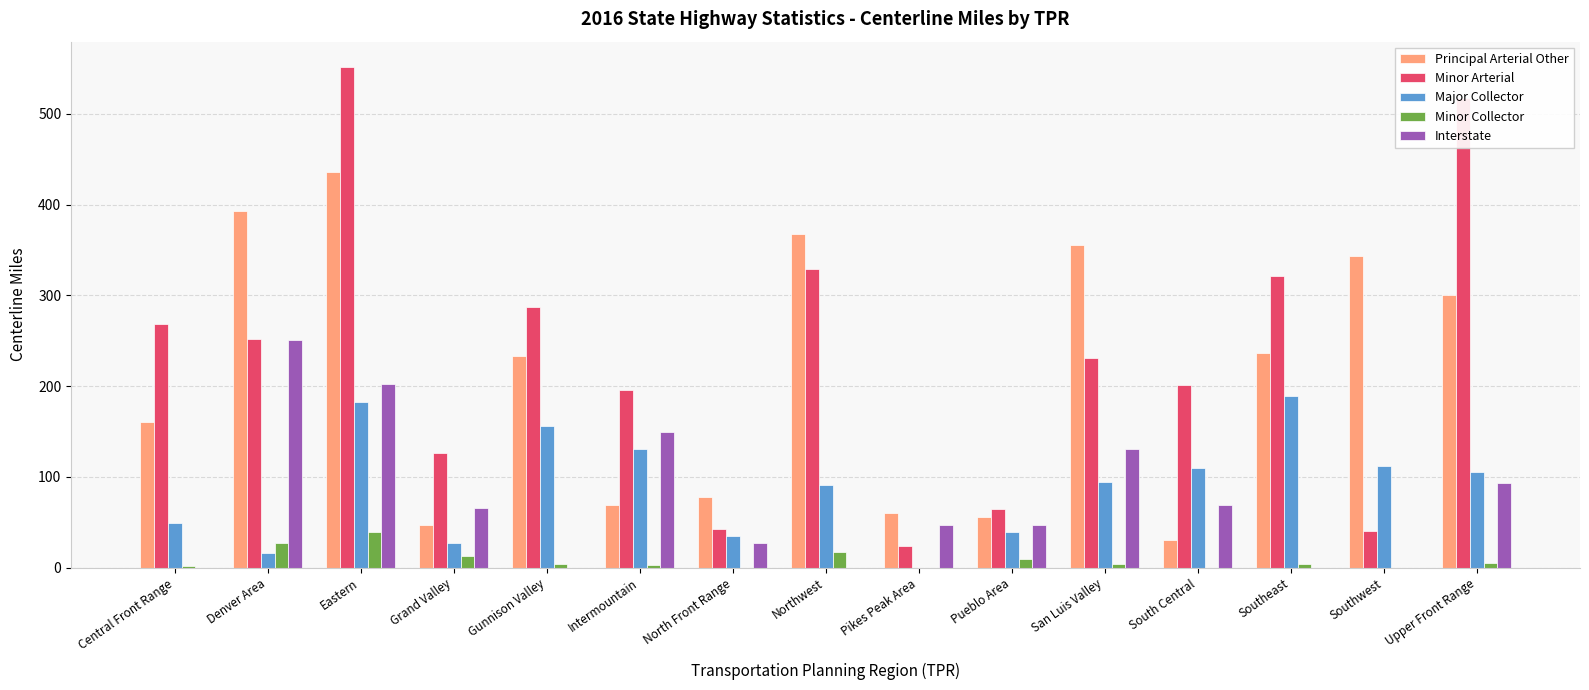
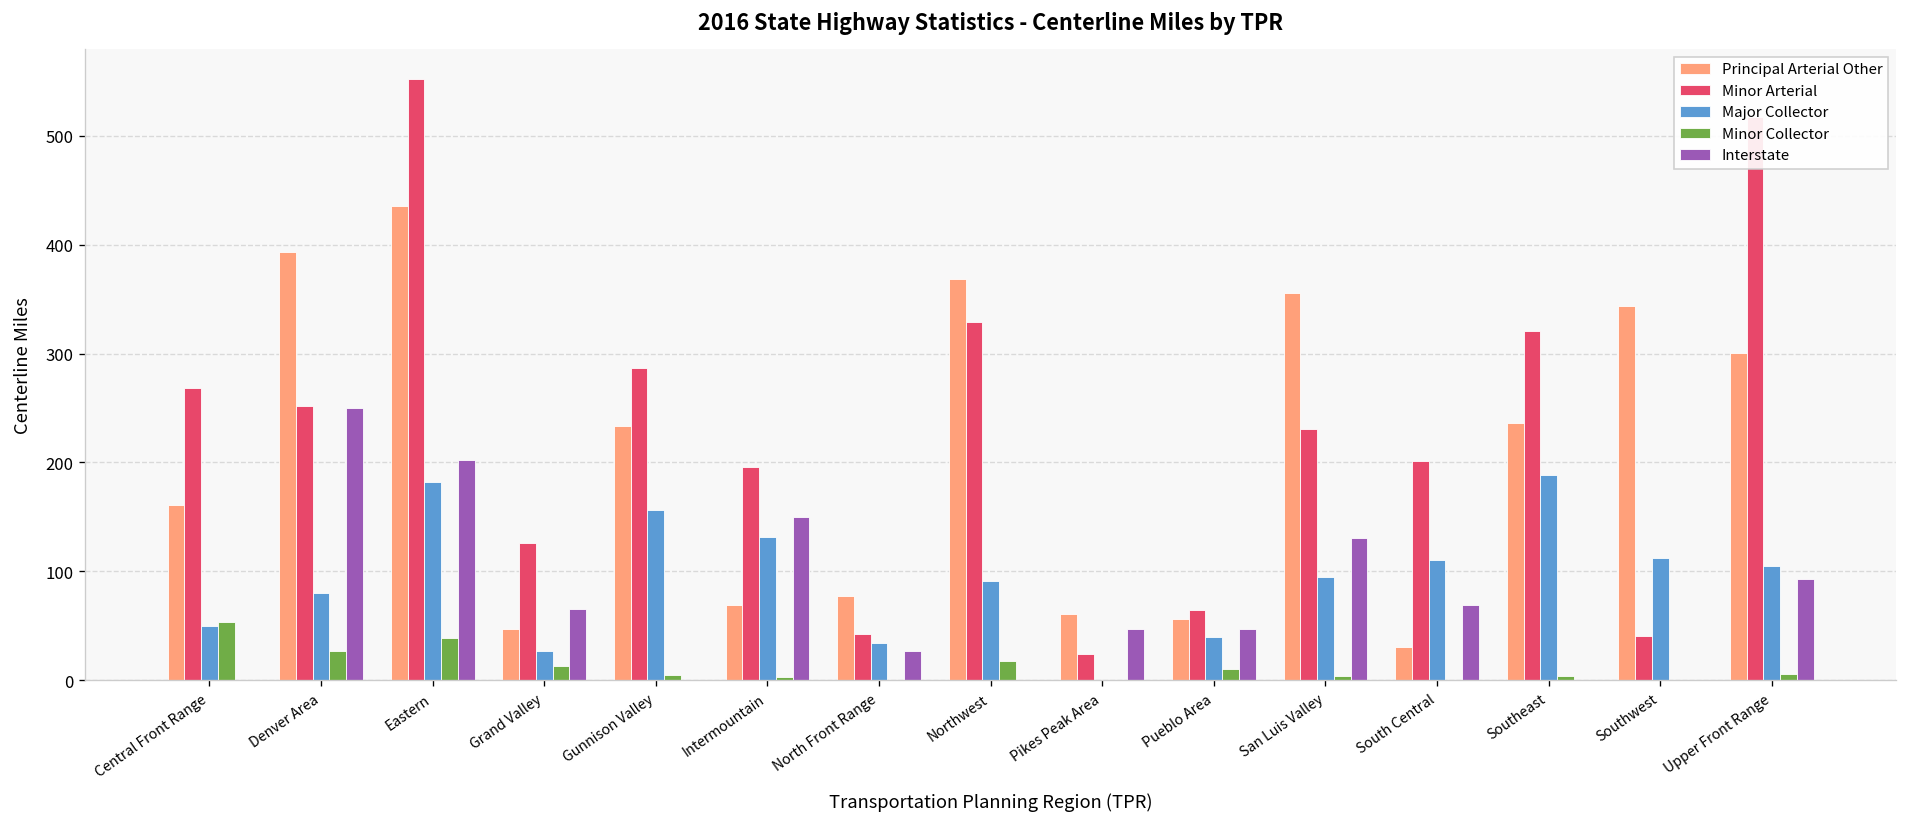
Minor Collector, Central Front Range: 0 -> 50
Major Collector, Denver Area: 20 -> 80
